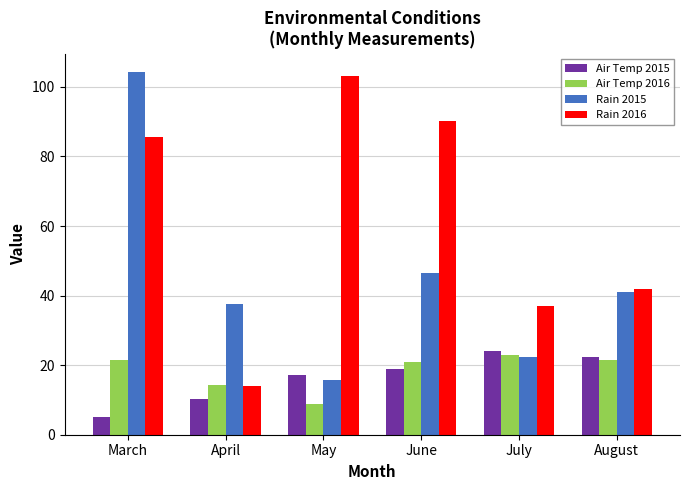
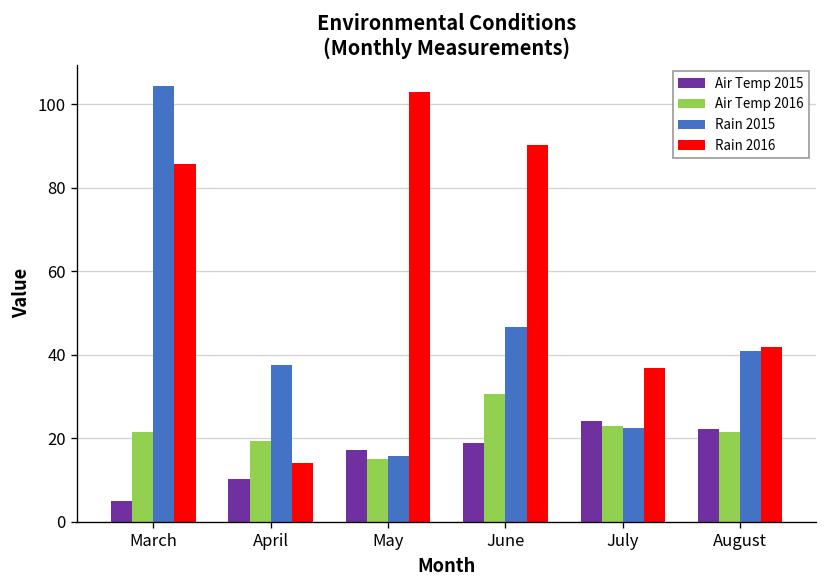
Air Temp 2016, April: 14 -> 19
Air Temp 2016, May: 9 -> 15
Air Temp 2016, June: 21 -> 31
